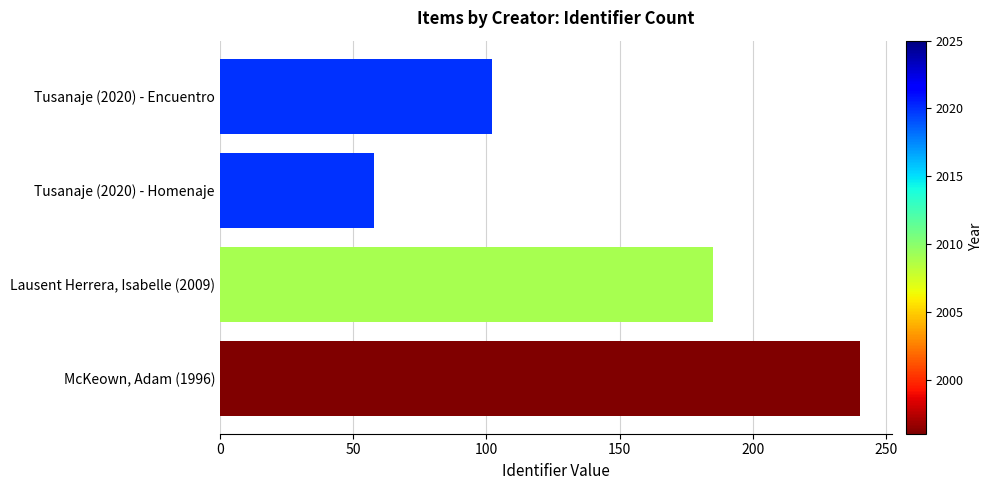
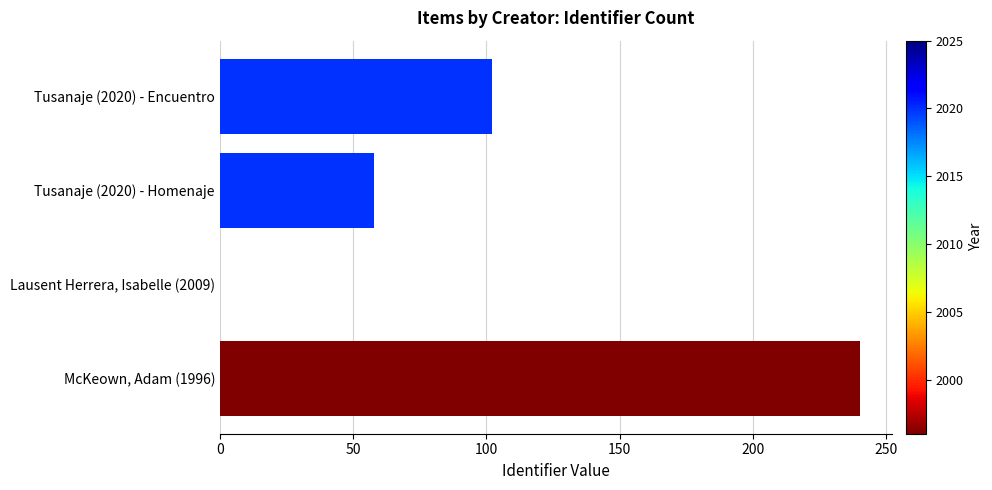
Lausent Herrera, Isabelle (2009): 185 -> 0
